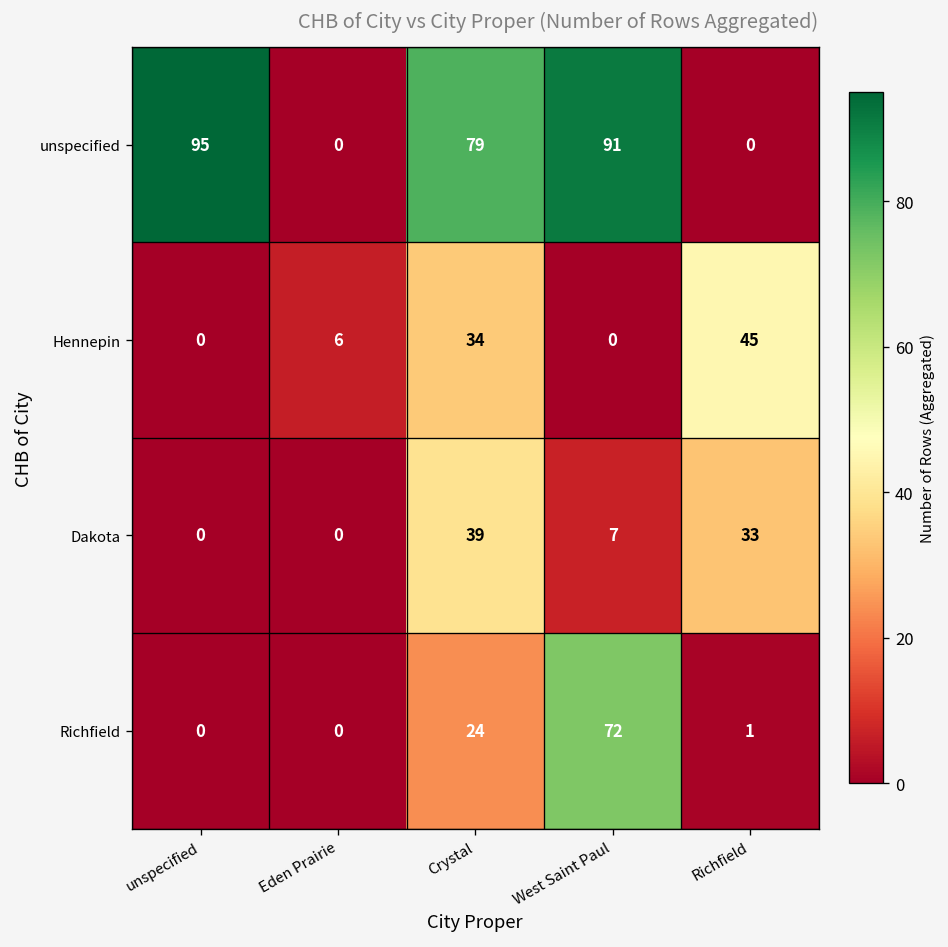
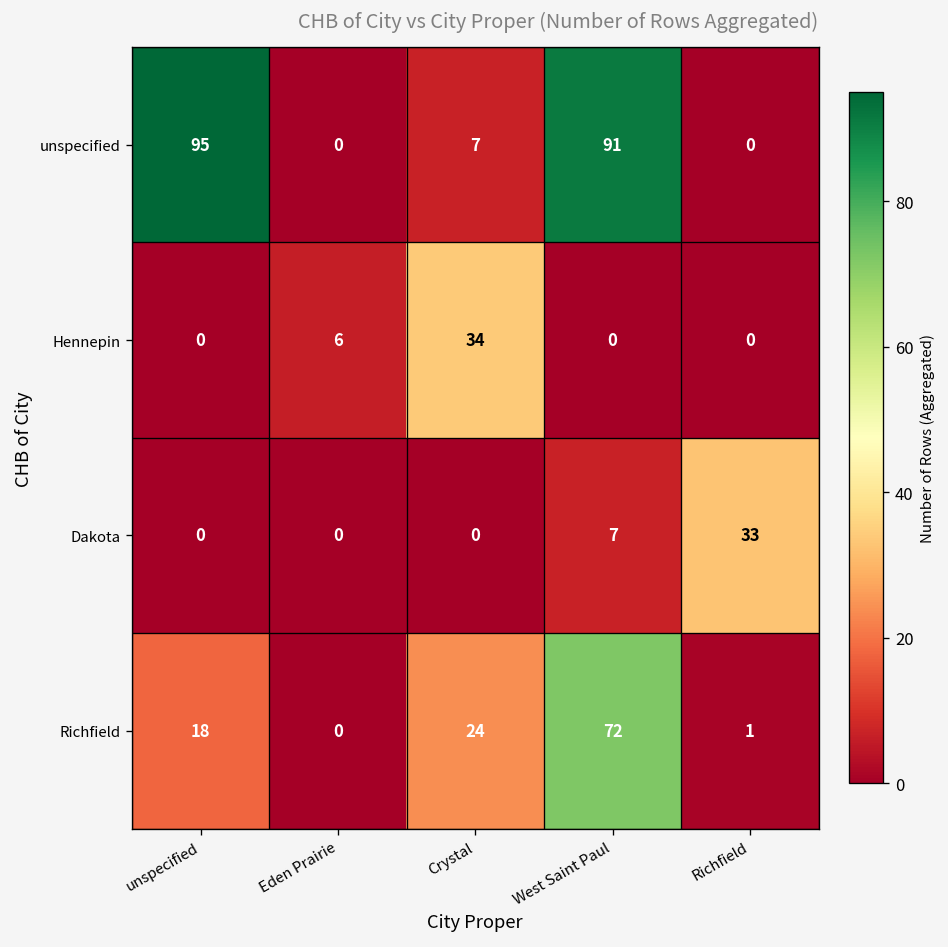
unspecified, Crystal: 79 -> 7
Hennepin, Richfield: 45 -> 0
Dakota, Crystal: 39 -> 0
Richfield, unspecified: 0 -> 18
